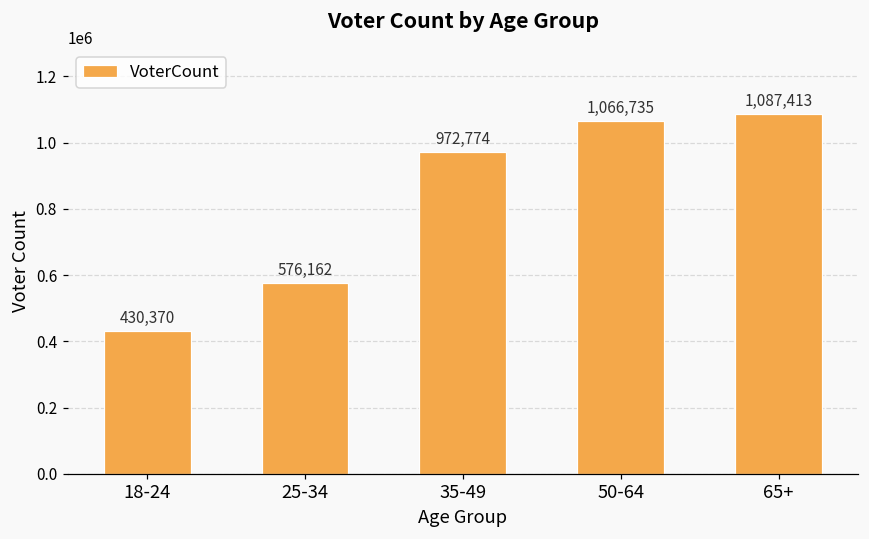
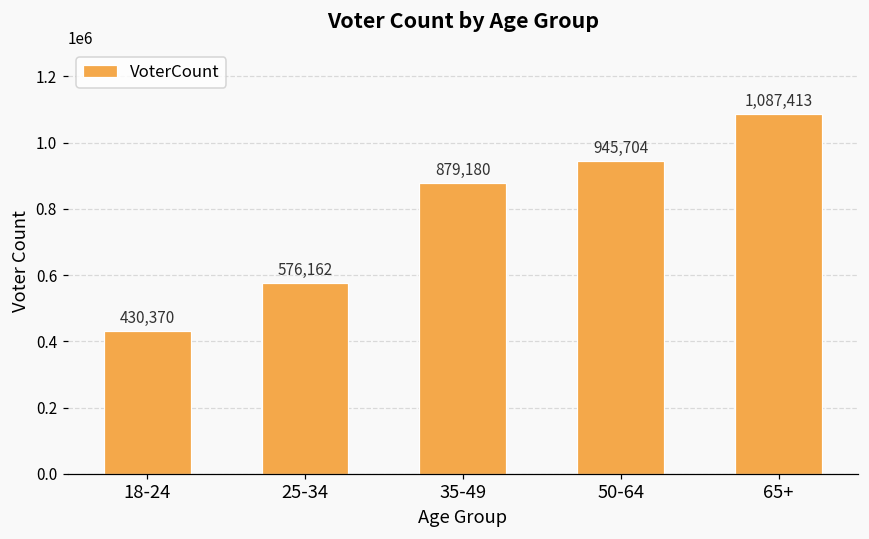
35-49: 972,774 -> 879,180
50-64: 1,066,735 -> 945,704
